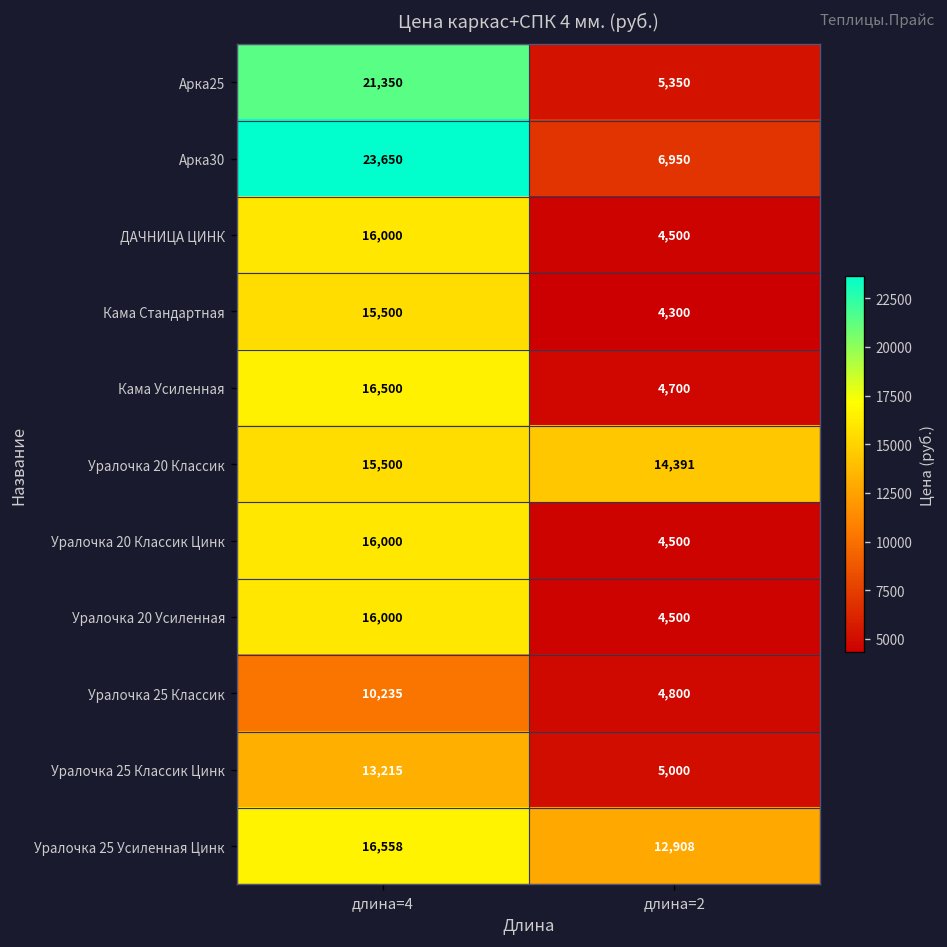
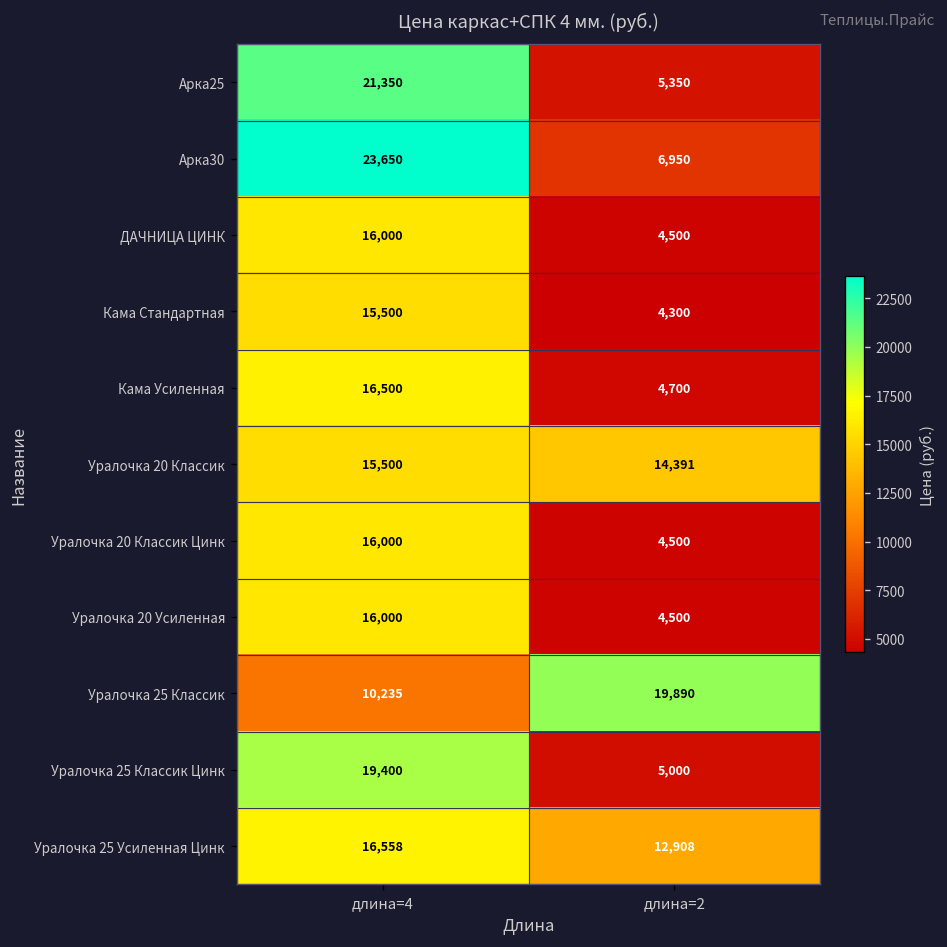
Уралочка 25 Классик, длина=2: 4,800 -> 19,890
Уралочка 25 Классик Цинк, длина=4: 13,215 -> 19,400
